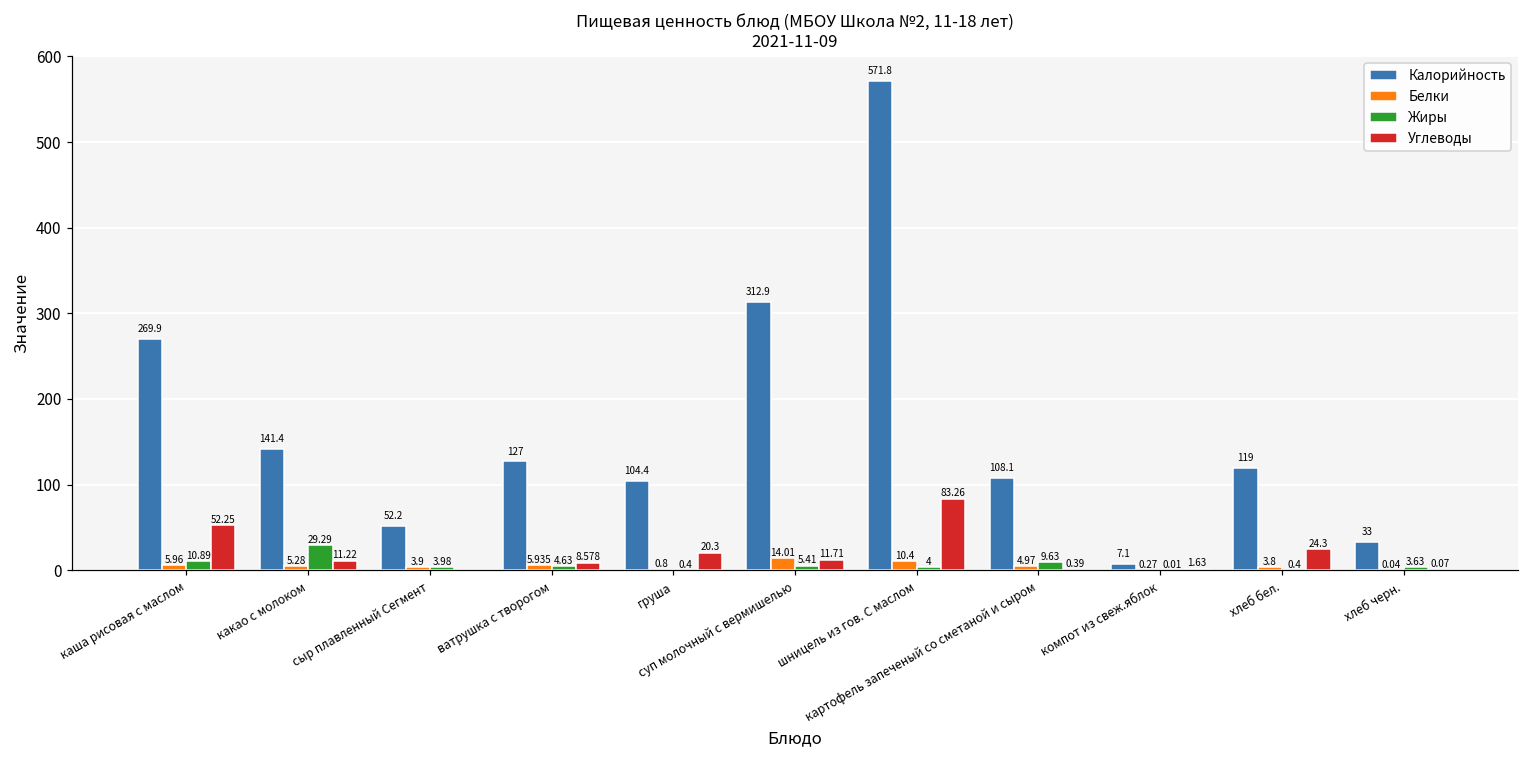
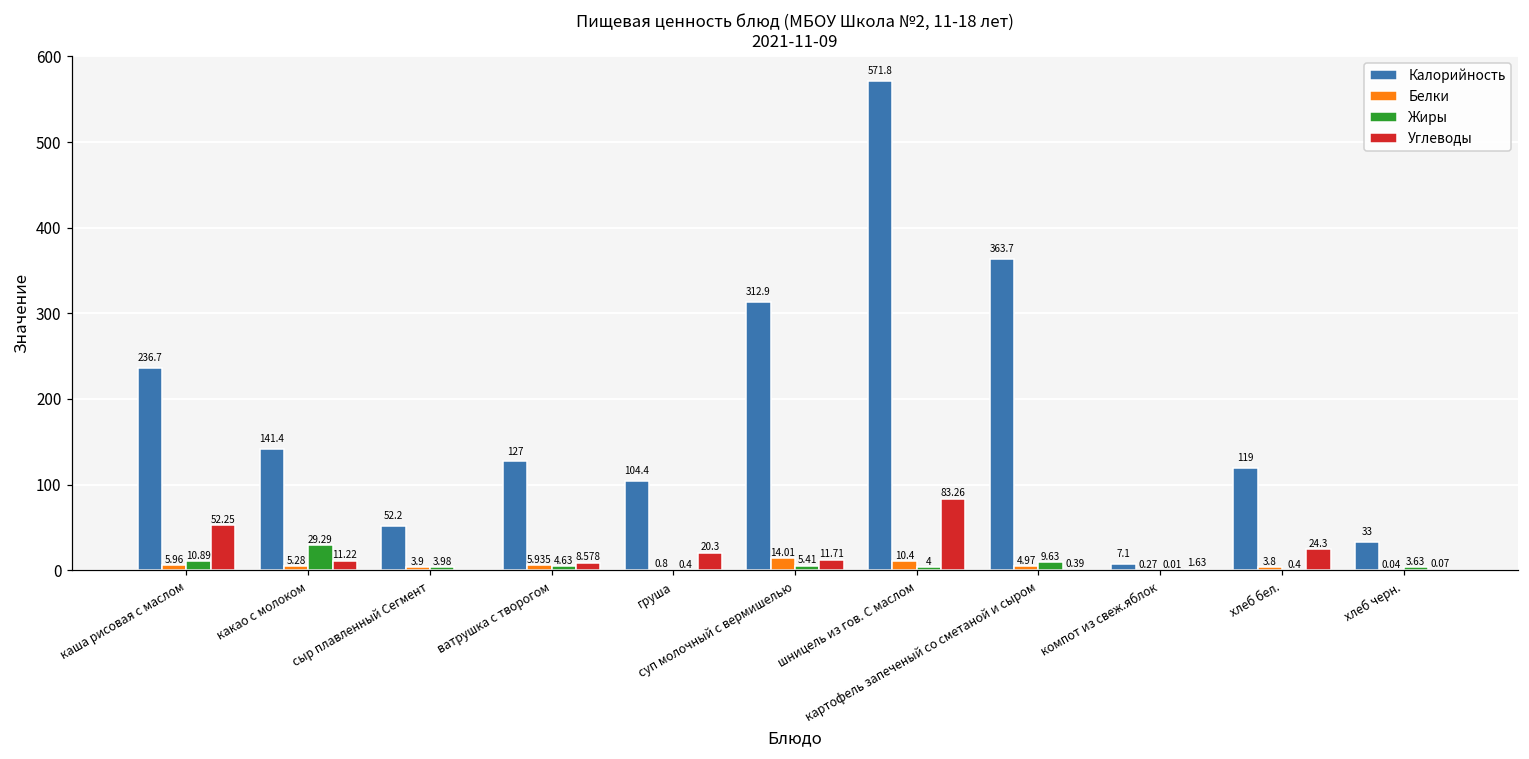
Калорийность, каша рисовая с маслом: 269.9 -> 236.7
Калорийность, картофель запеченый со сметаной и сыром: 108.1 -> 363.7
